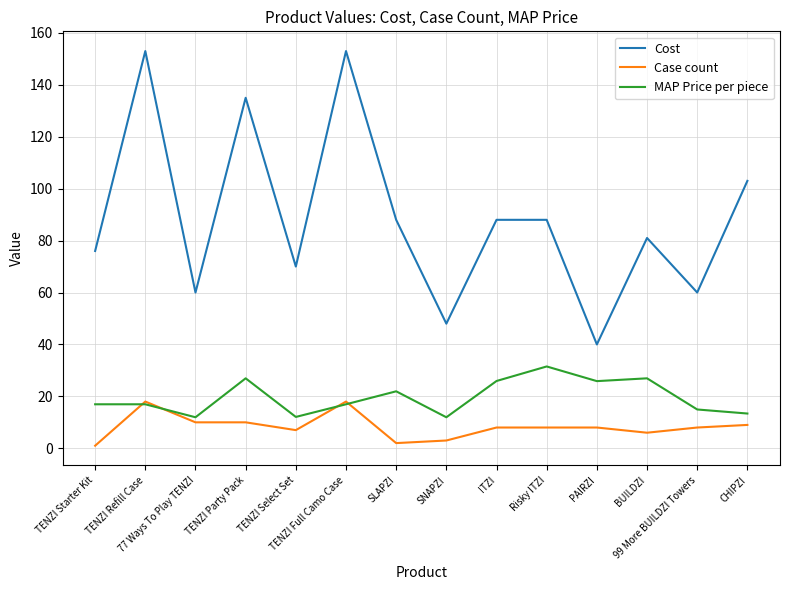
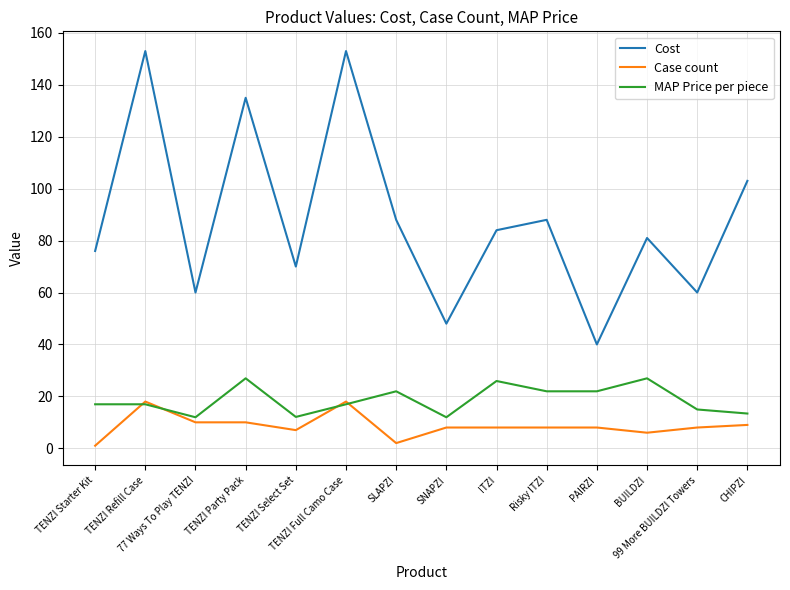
Case count, SNAPZI: 3 -> 8
Cost, ITZI: 88 -> 84
MAP Price per piece, Risky ITZI: 32 -> 22
MAP Price per piece, PAIRZI: 26 -> 22
